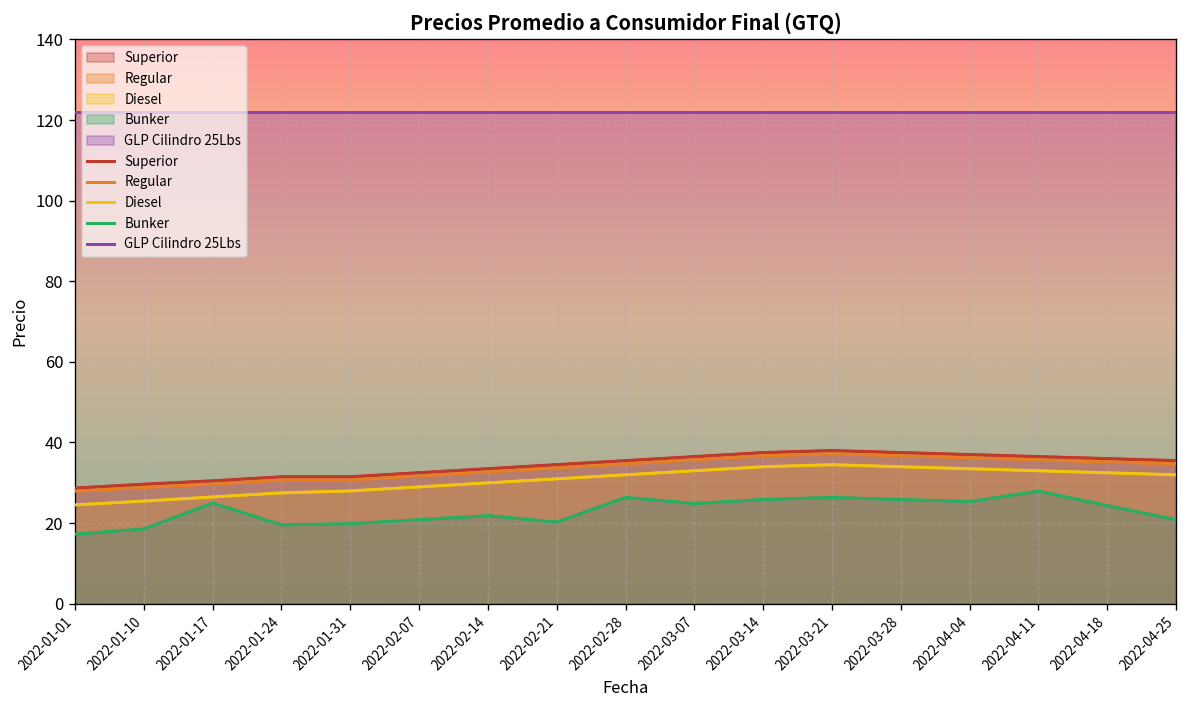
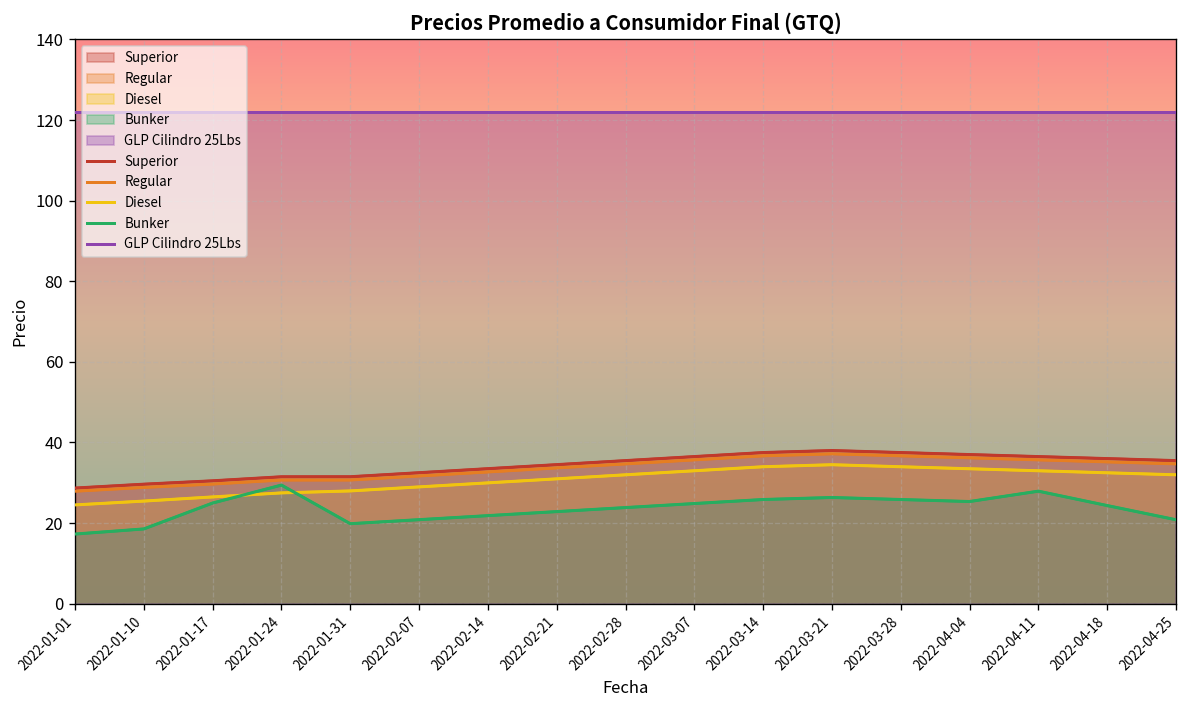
Bunker, 2022-01-24: 20 -> 29
Bunker, 2022-02-21: 20 -> 23
Bunker, 2022-02-28: 26 -> 24
